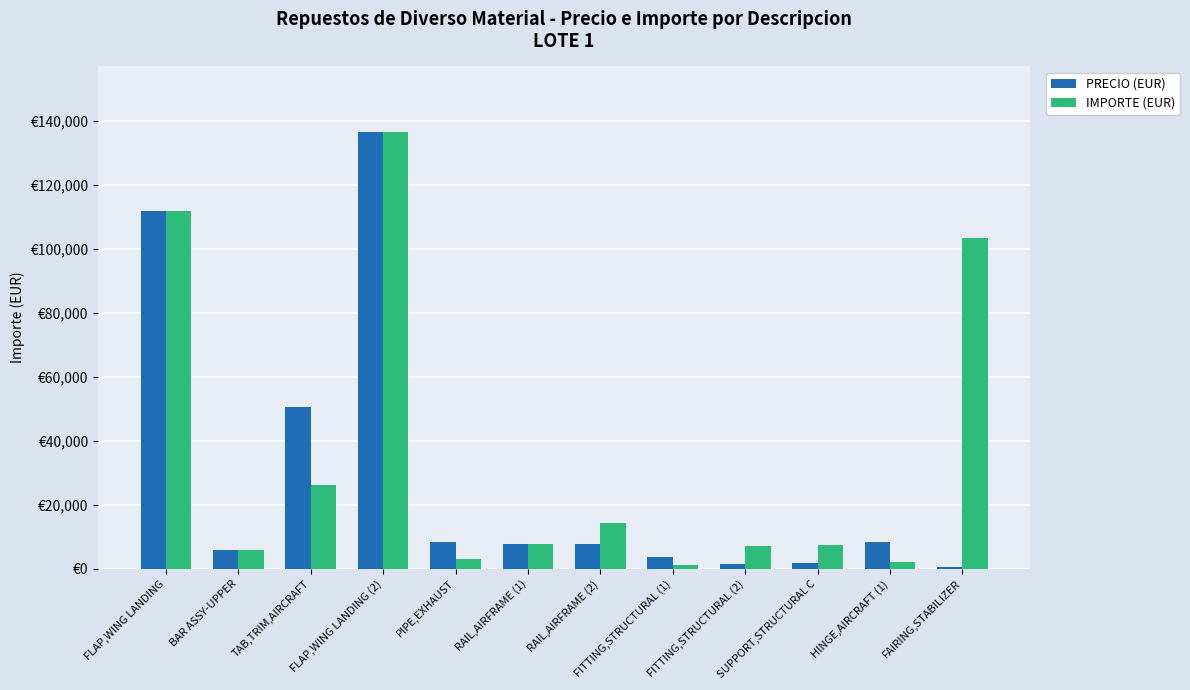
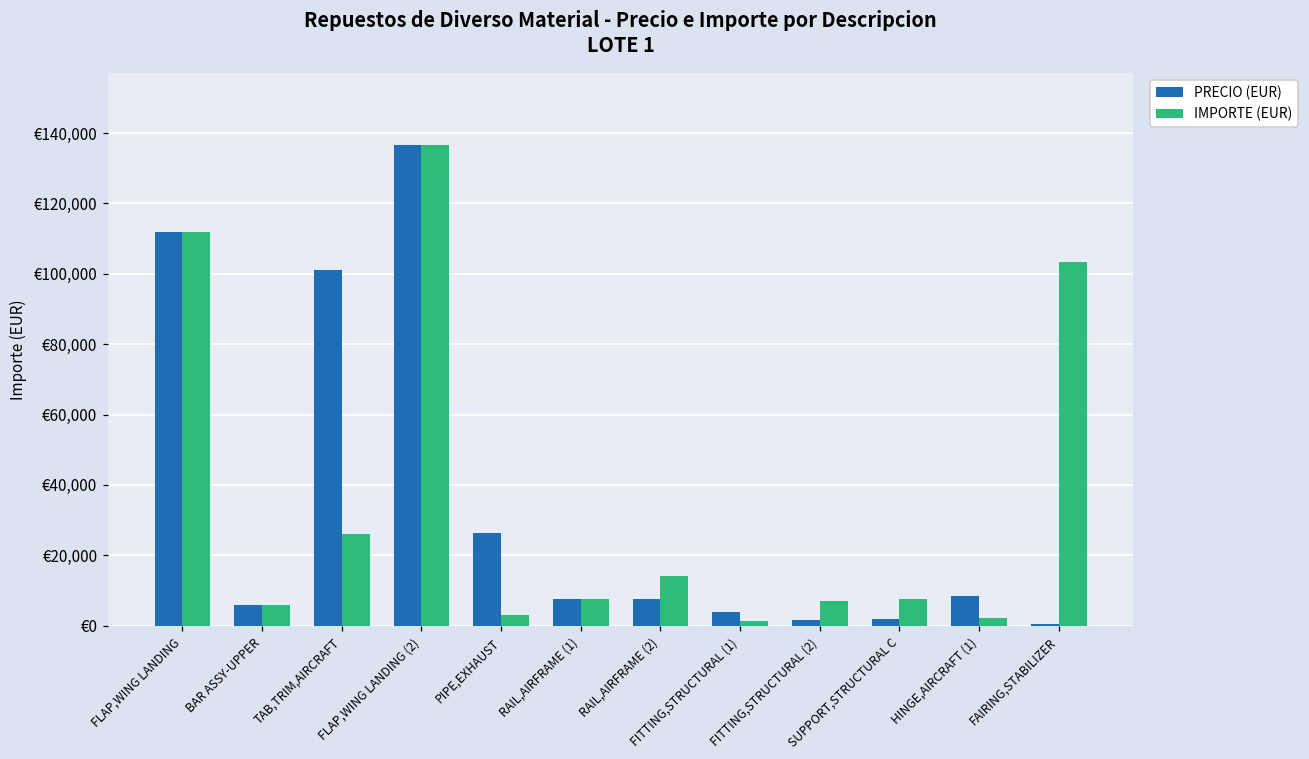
PRECIO (EUR), TAB,TRIM,AIRCRAFT: €51,000 -> €101,000
PRECIO (EUR), PIPE,EXHAUST: €9,000 -> €26,000
